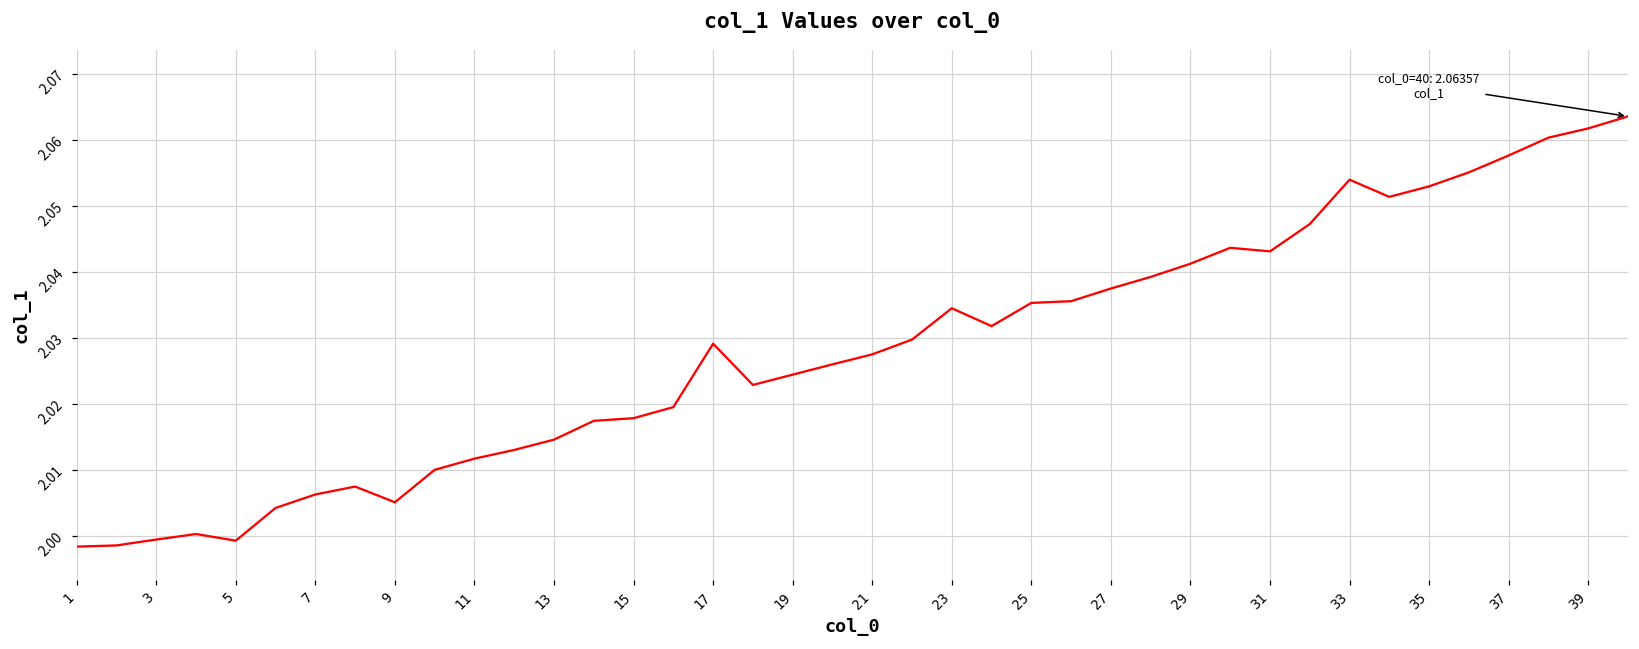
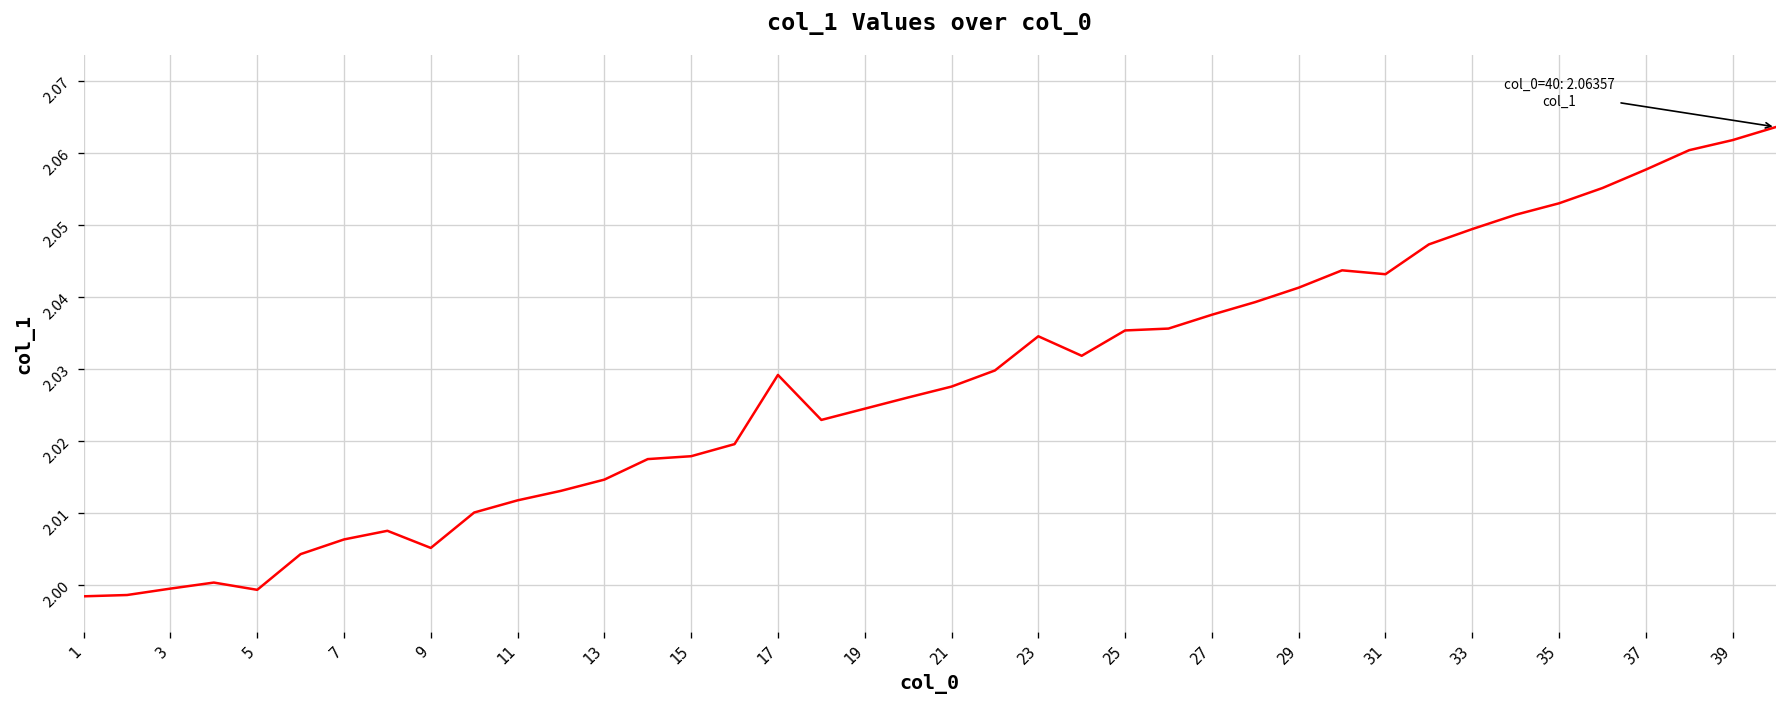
33: 2.054 -> 2.049
